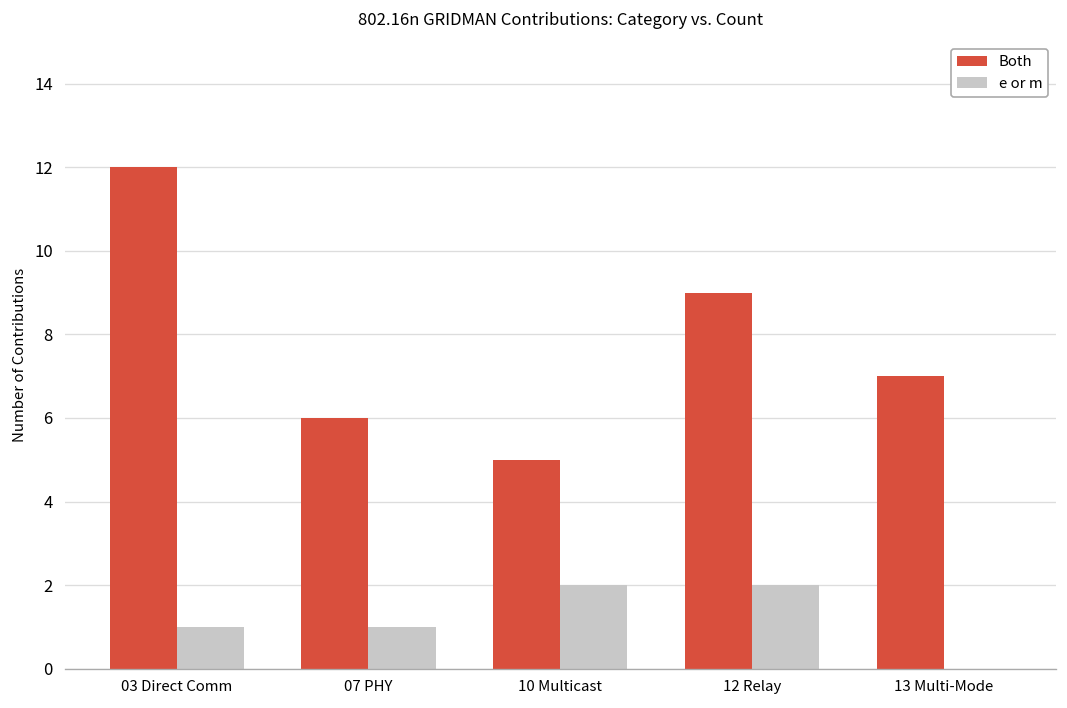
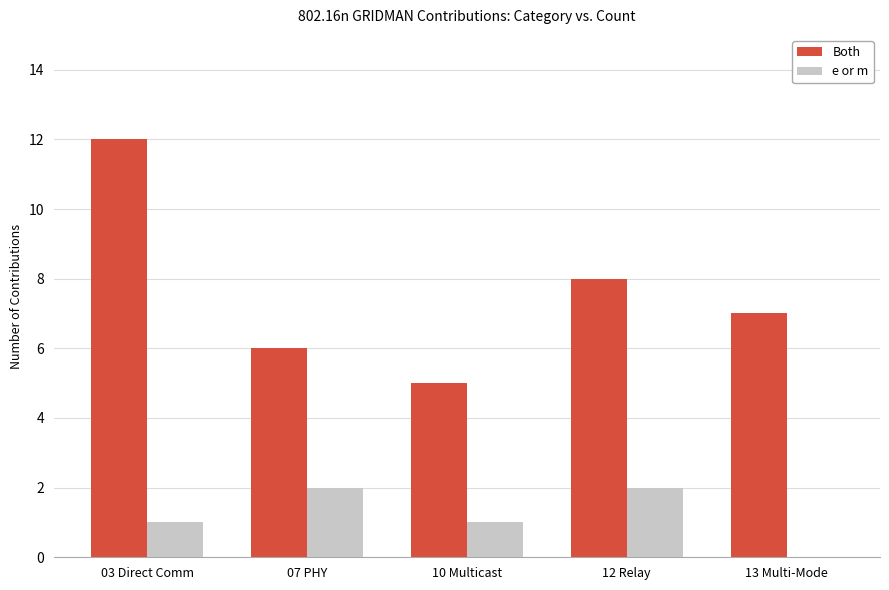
e or m, 07 PHY: 1 -> 2
e or m, 10 Multicast: 2 -> 1
Both, 12 Relay: 9 -> 8
